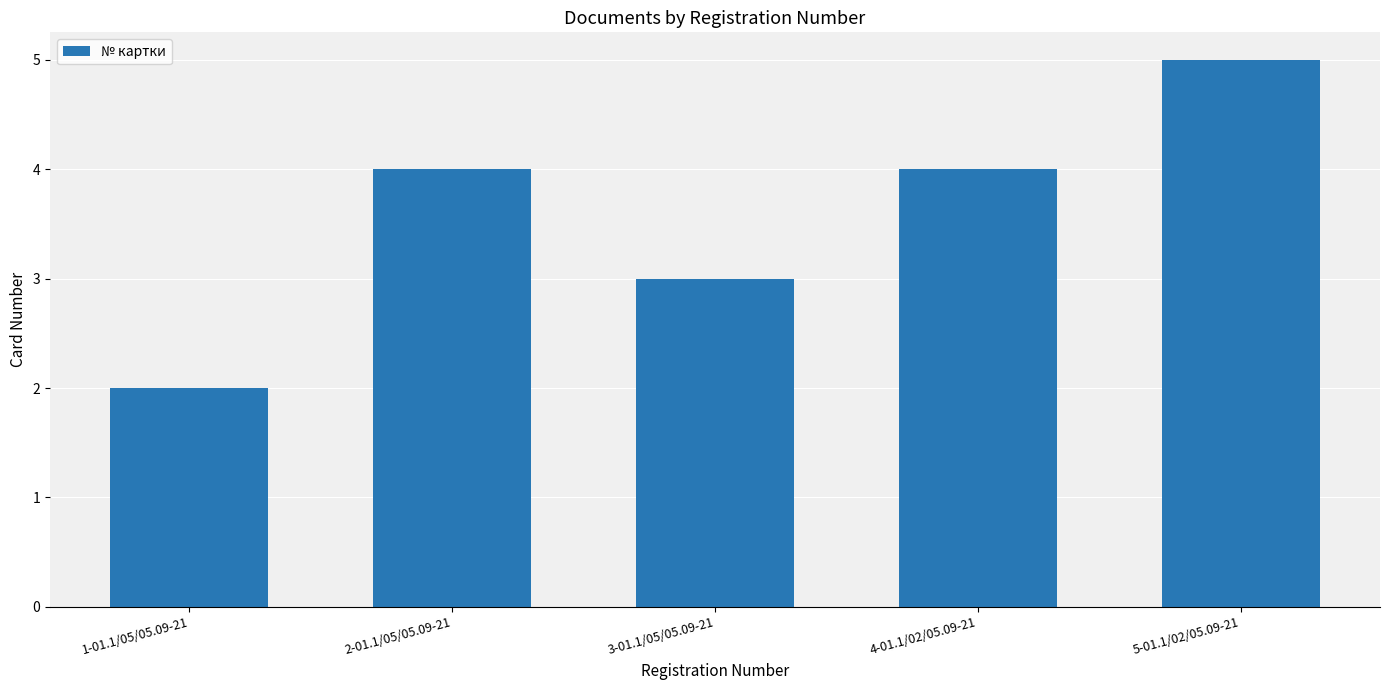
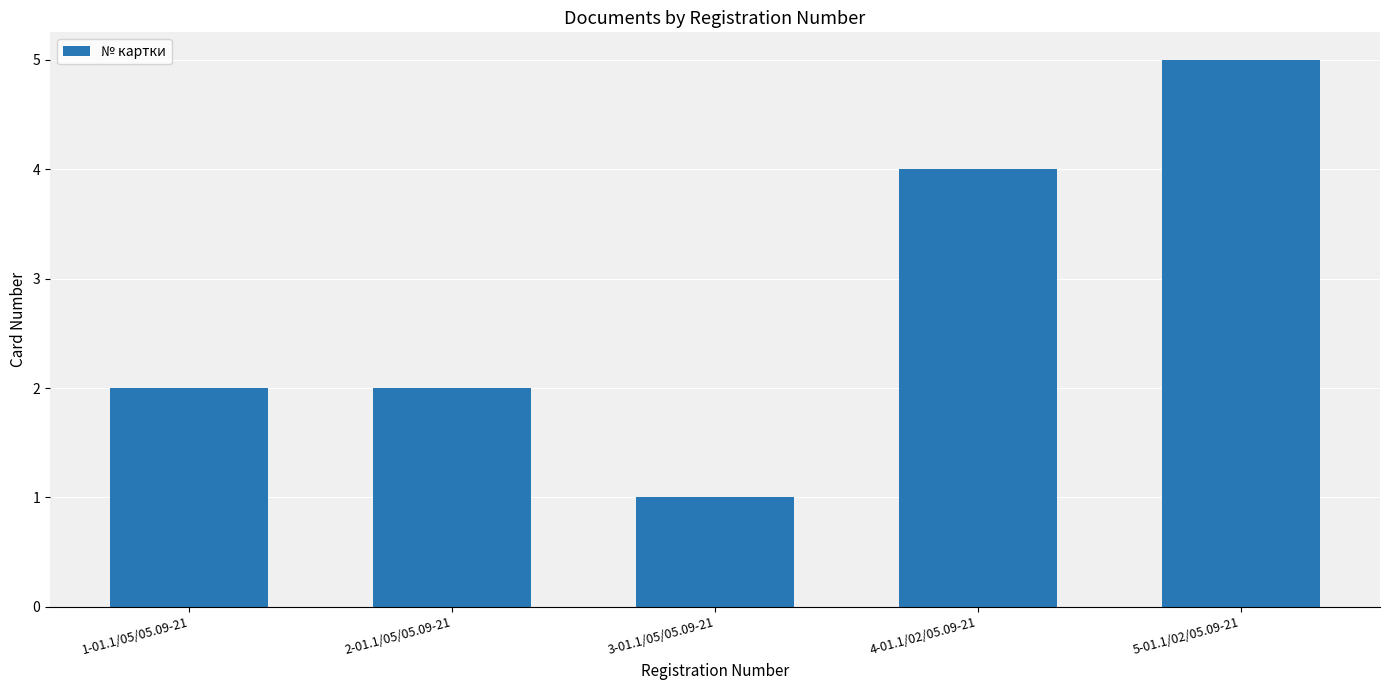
2-01.1/05/05.09-21: 4 -> 2
3-01.1/05/05.09-21: 3 -> 1
